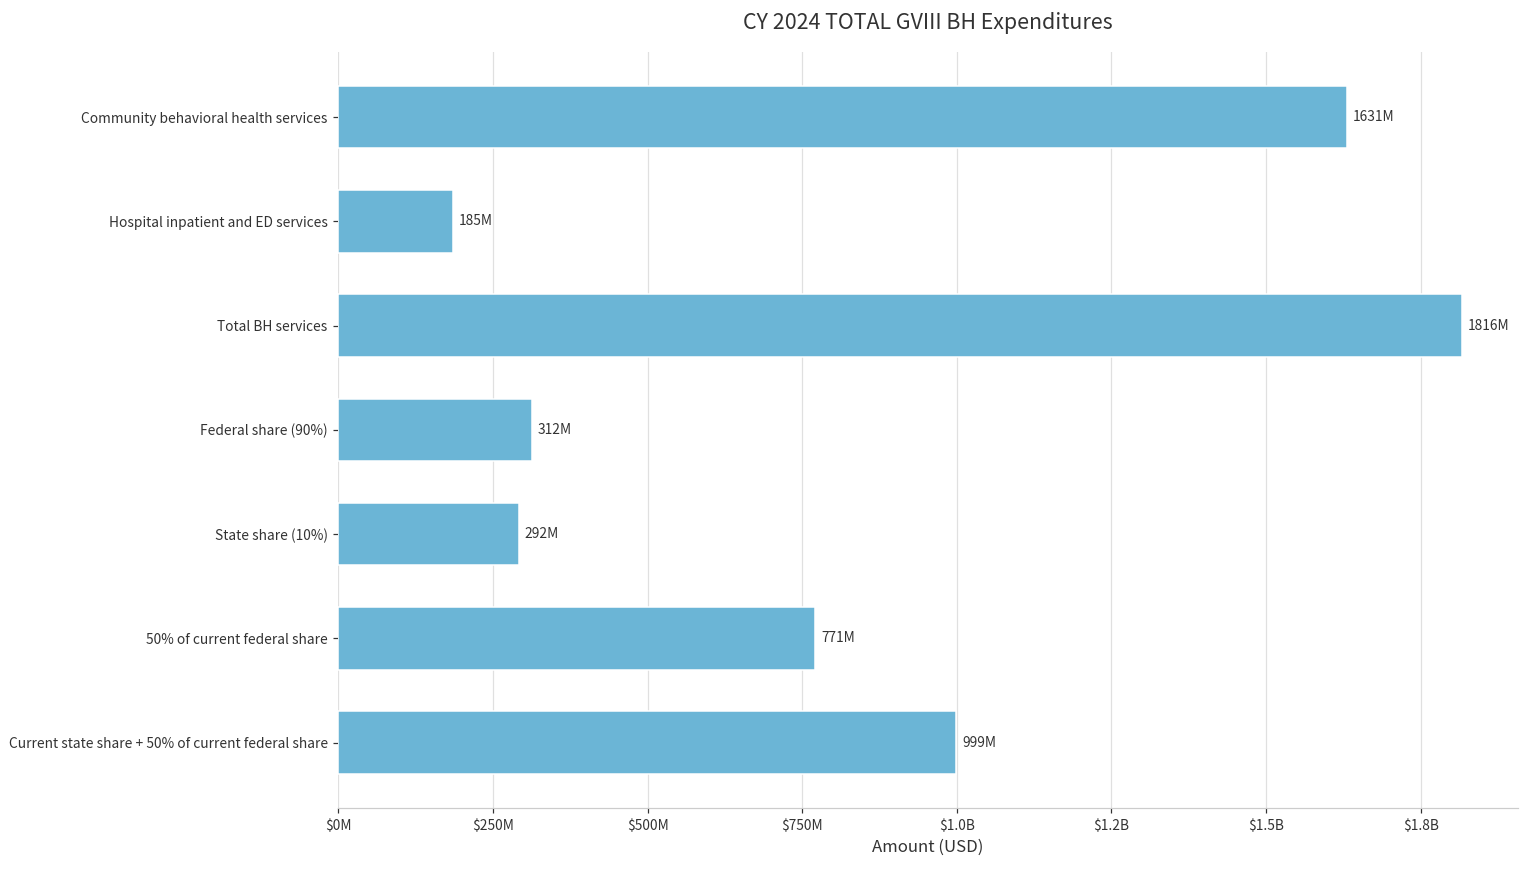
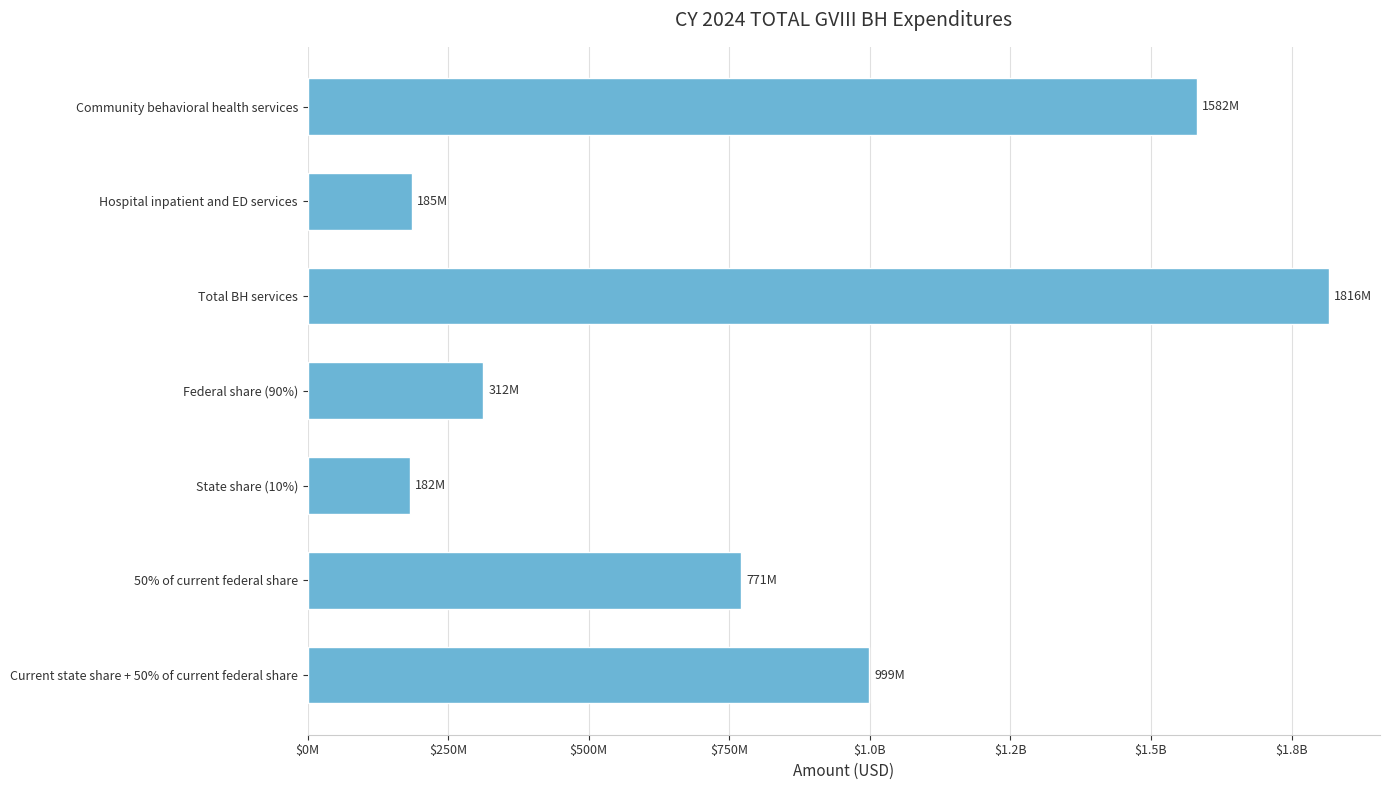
Community behavioral health services: 1631M -> 1582M
State share (10%): 292M -> 182M
